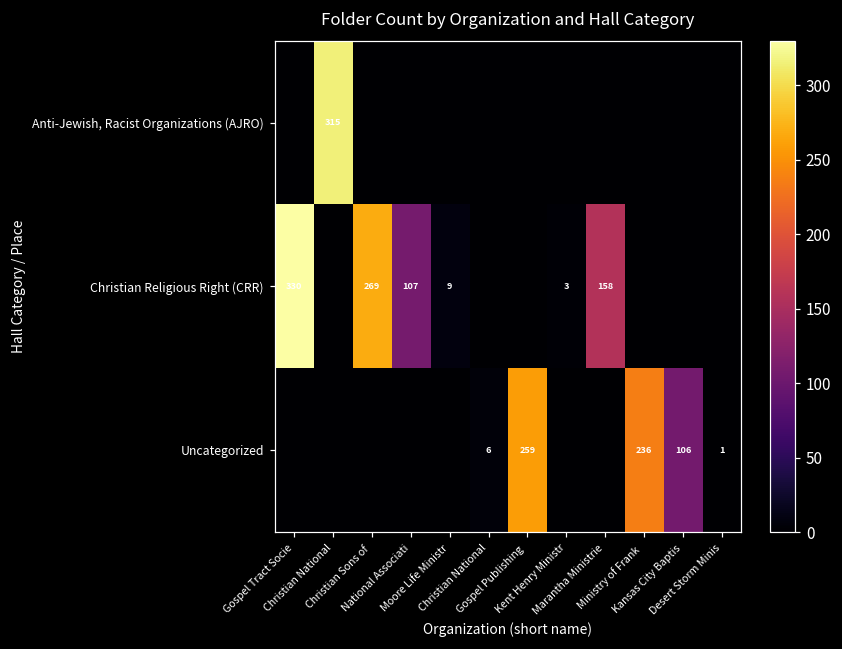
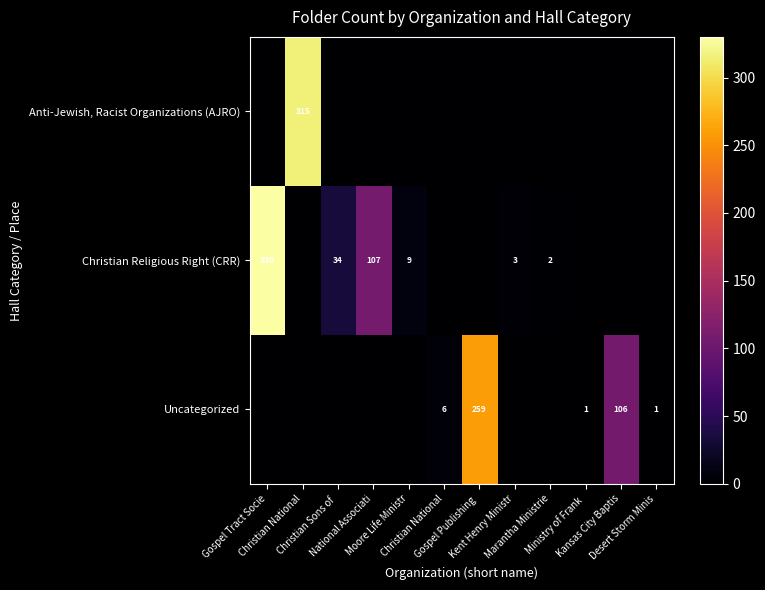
Christian Religious Right (CRR), Christian Sons of: 269 -> 34
Christian Religious Right (CRR), Marantha Ministrie: 158 -> 2
Uncategorized, Ministry of Frank: 236 -> 1
